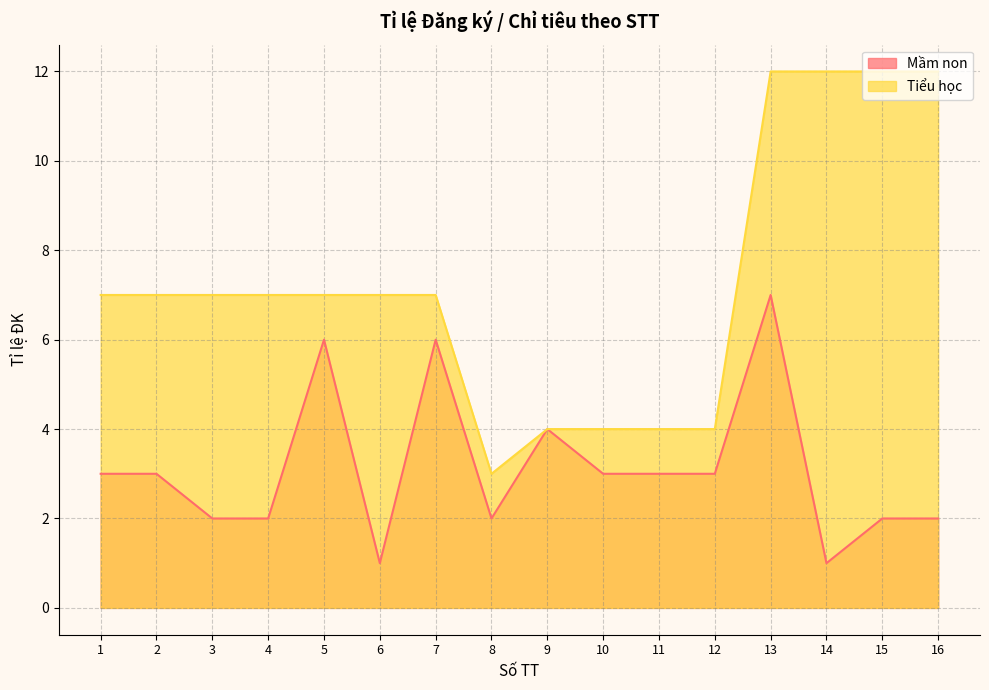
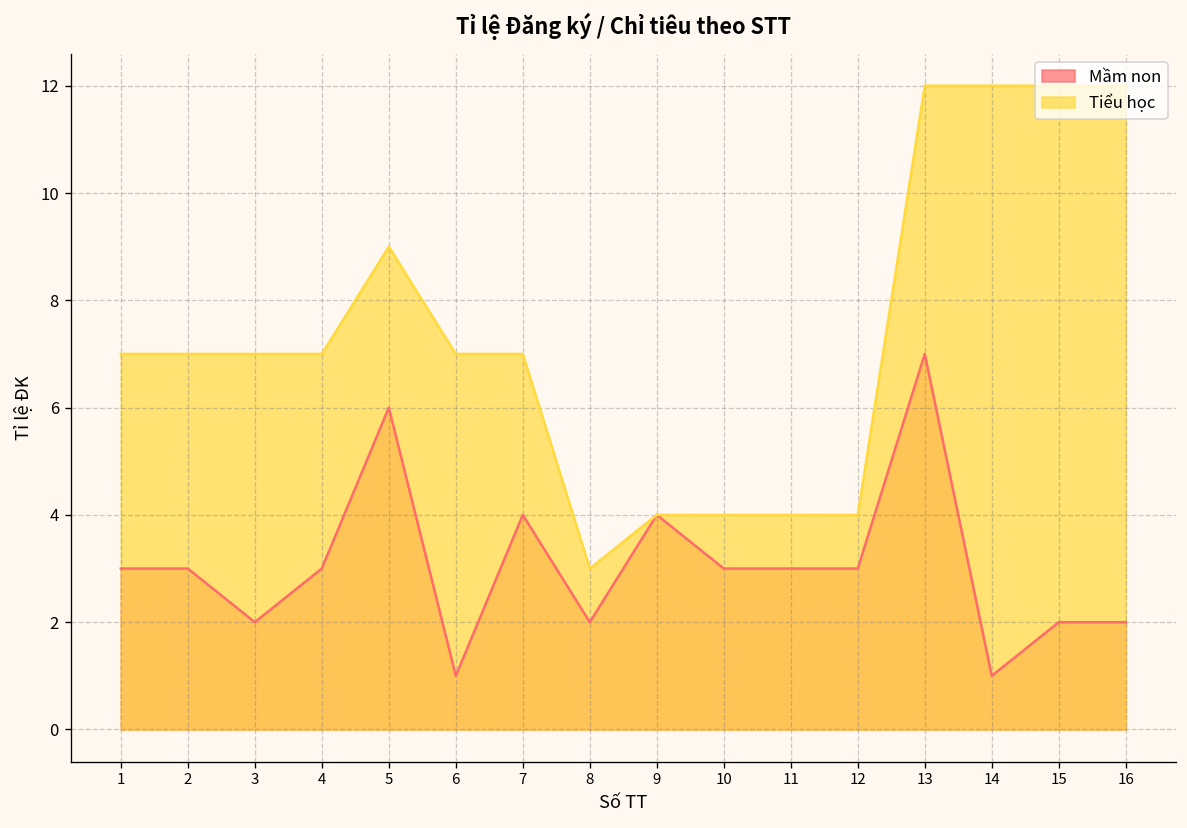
Mầm non, 4: 2 -> 3
Tiểu học, 5: 7 -> 9
Mầm non, 7: 6 -> 4
